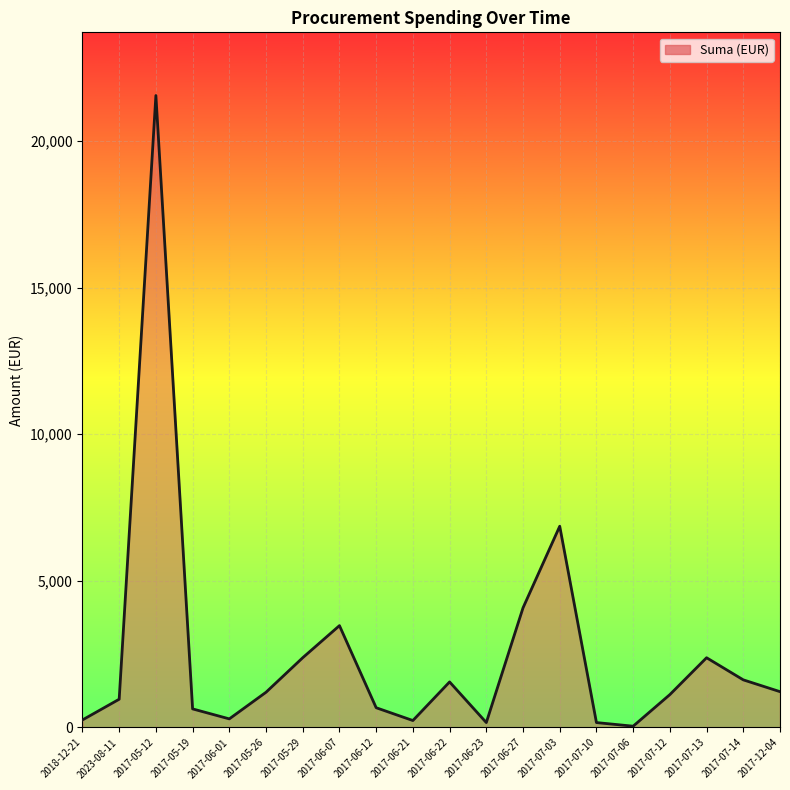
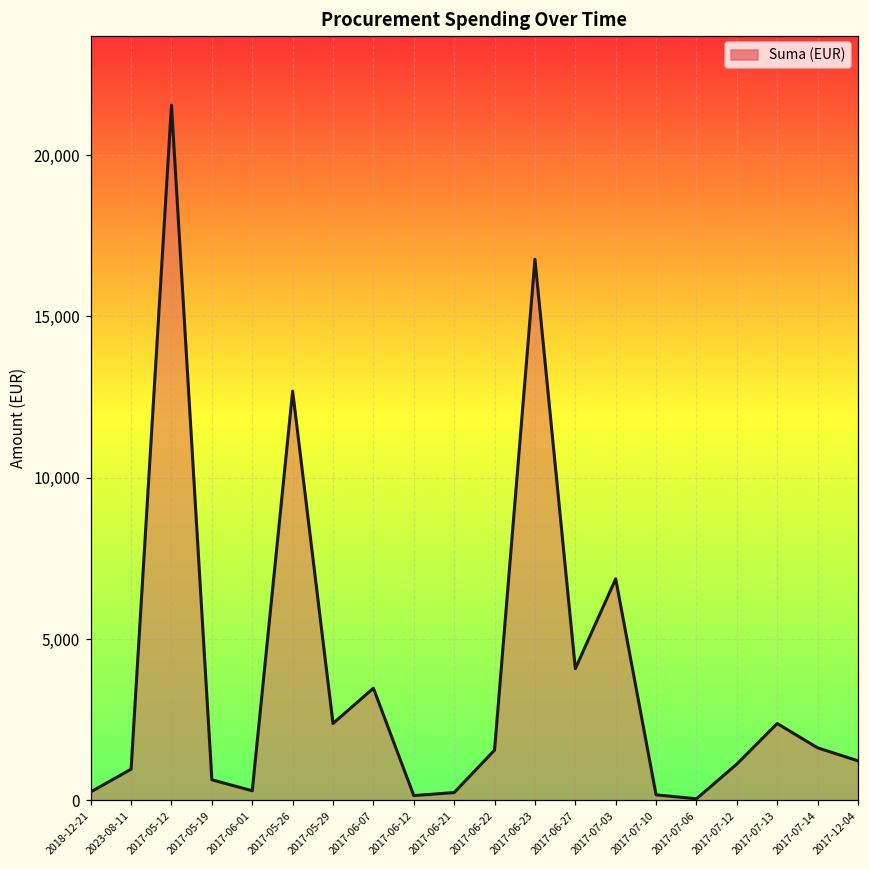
2017-05-26: 1,200 -> 12,700
2017-06-12: 700 -> 100
2017-06-23: 200 -> 16,800
